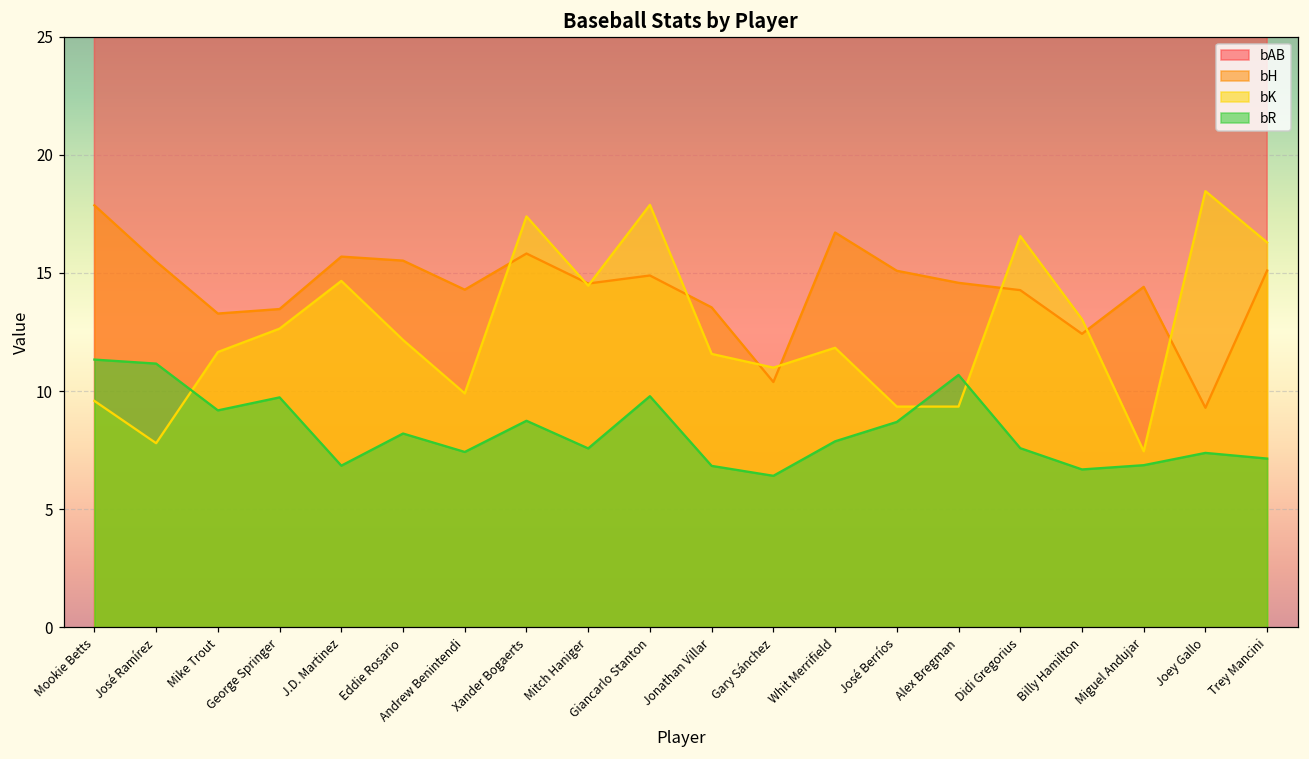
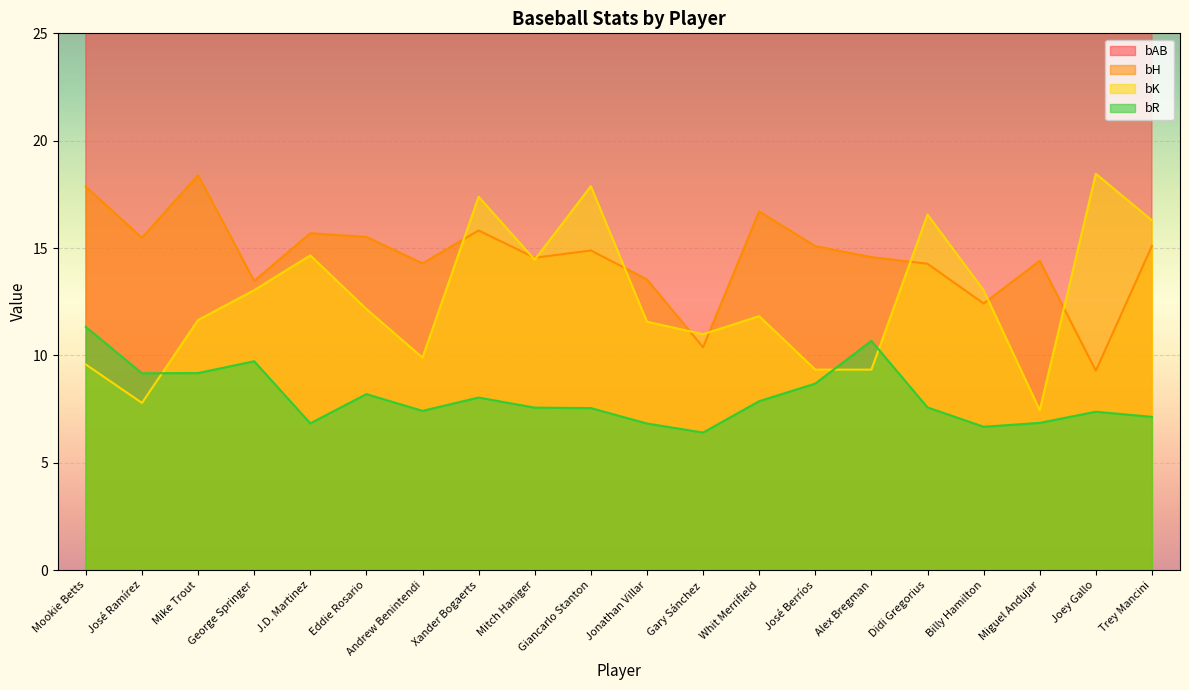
bR, José Ramírez: 11.2 -> 9.2
bH, Mike Trout: 13.3 -> 18.4
bK, George Springer: 12.6 -> 13.0
bR, Xander Bogaerts: 8.7 -> 8.0
bR, Giancarlo Stanton: 9.8 -> 7.6
